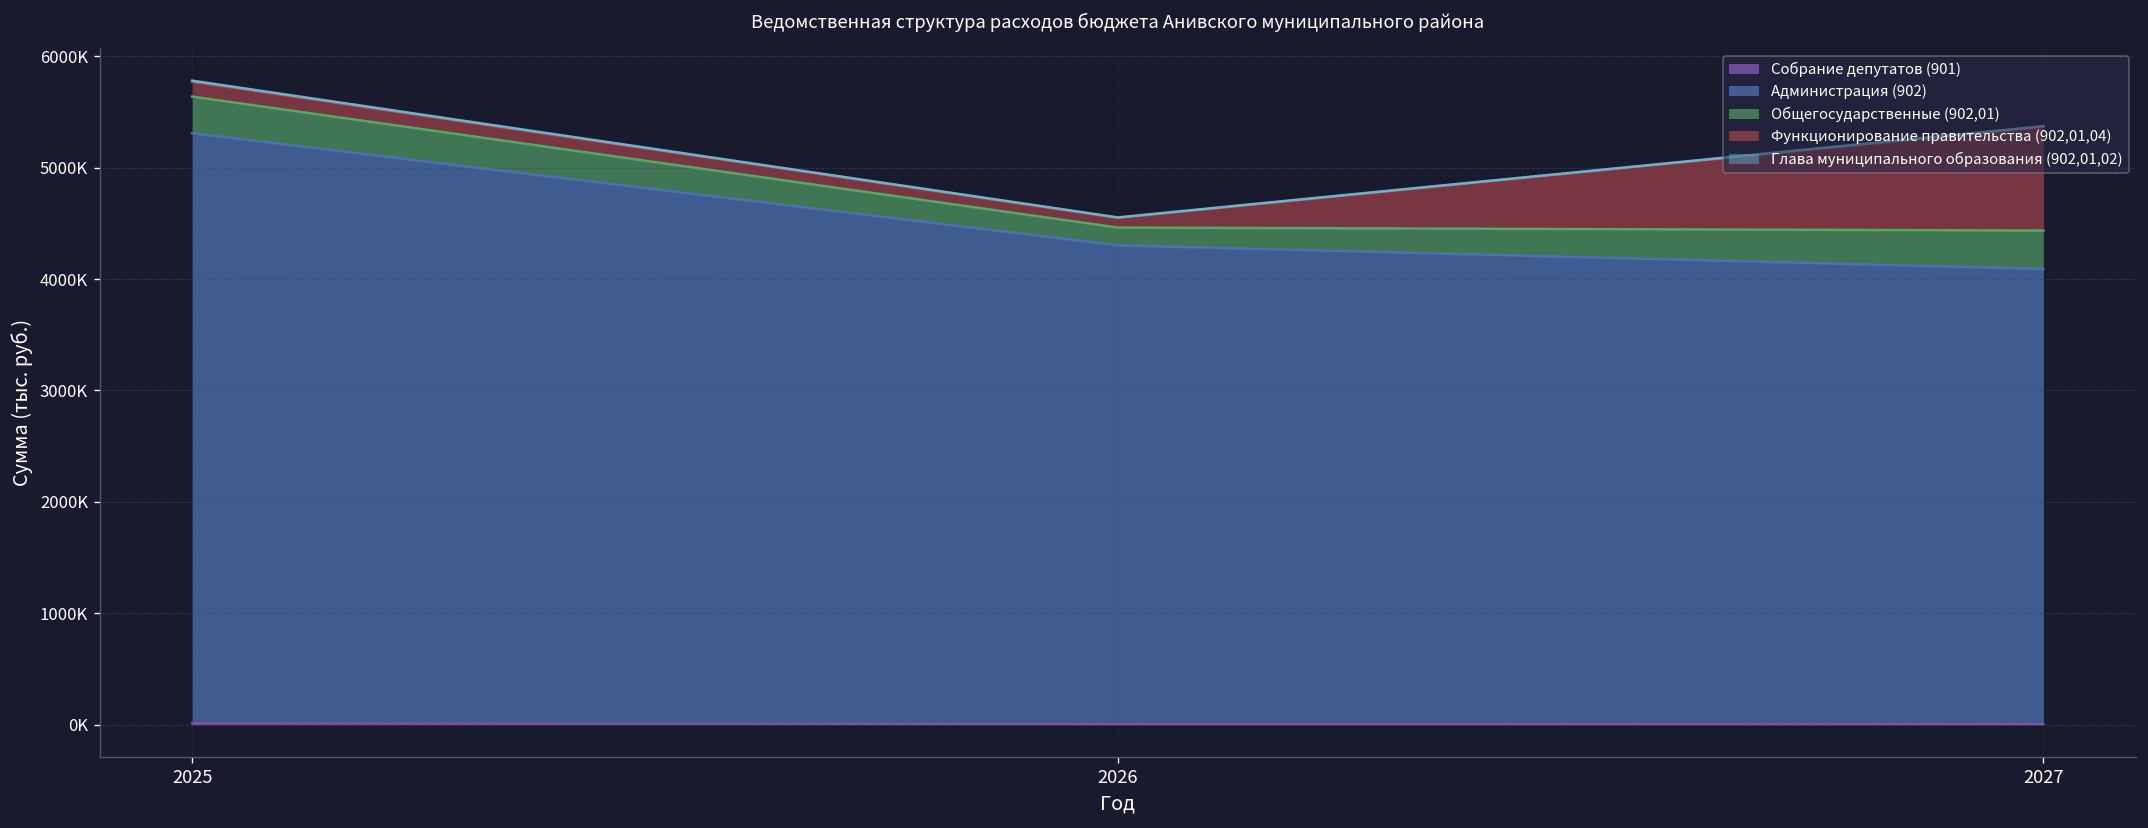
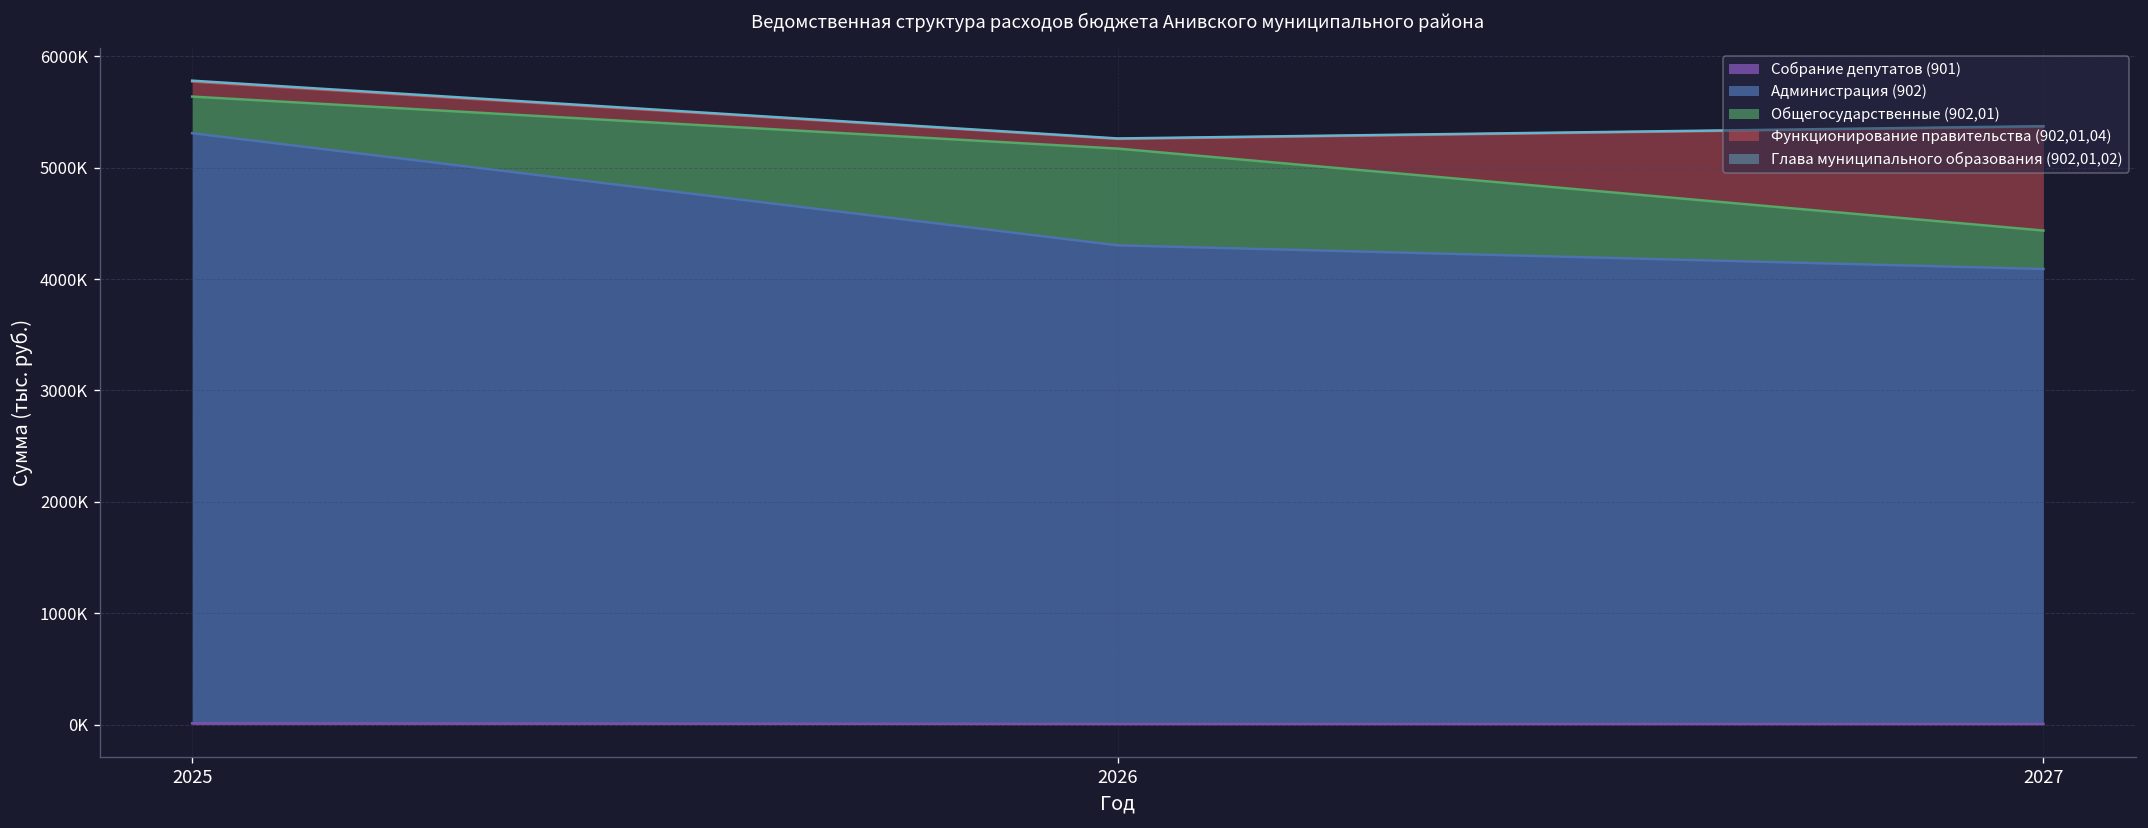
Общегосударственные (902,01), 2026: 200000 -> 900000
